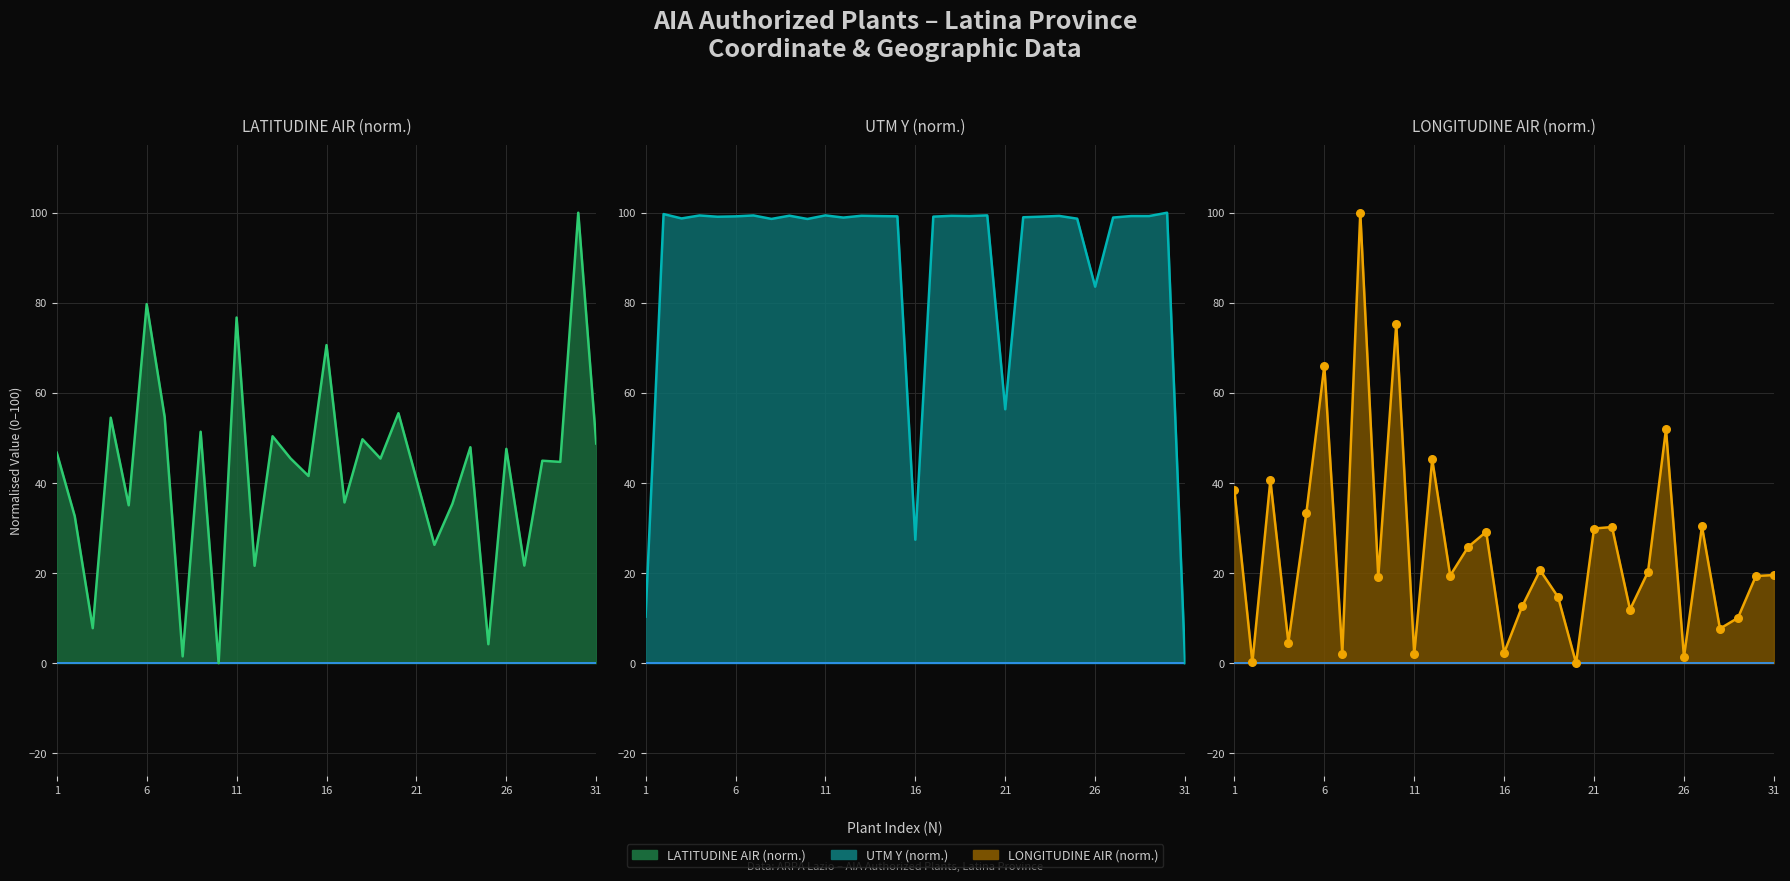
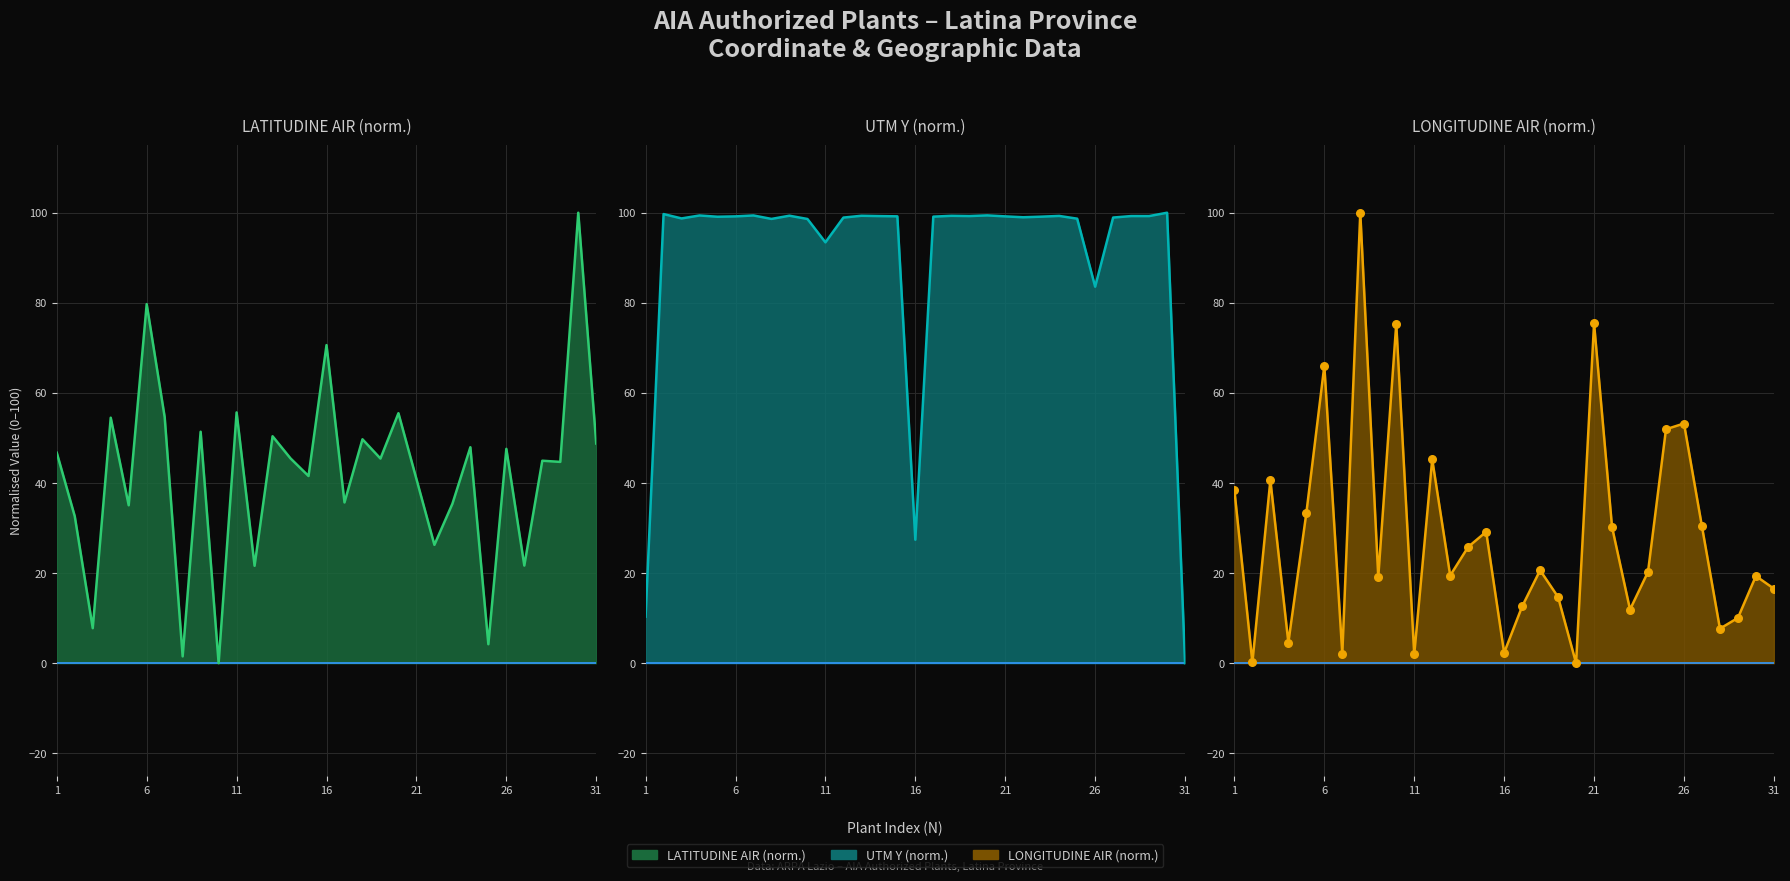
LATITUDINE AIR (norm.), 11: 77 -> 56
UTM Y (norm.), 11: 99 -> 93
UTM Y (norm.), 21: 56 -> 99
LONGITUDINE AIR (norm.), 21: 30 -> 75
LONGITUDINE AIR (norm.), 26: 1 -> 53
LONGITUDINE AIR (norm.), 31: 20 -> 17
